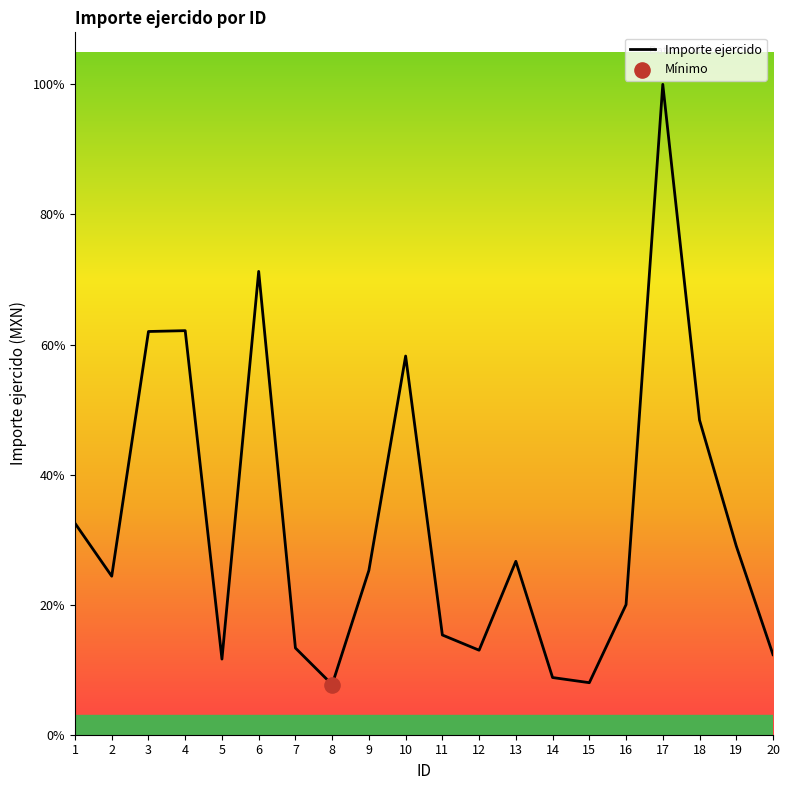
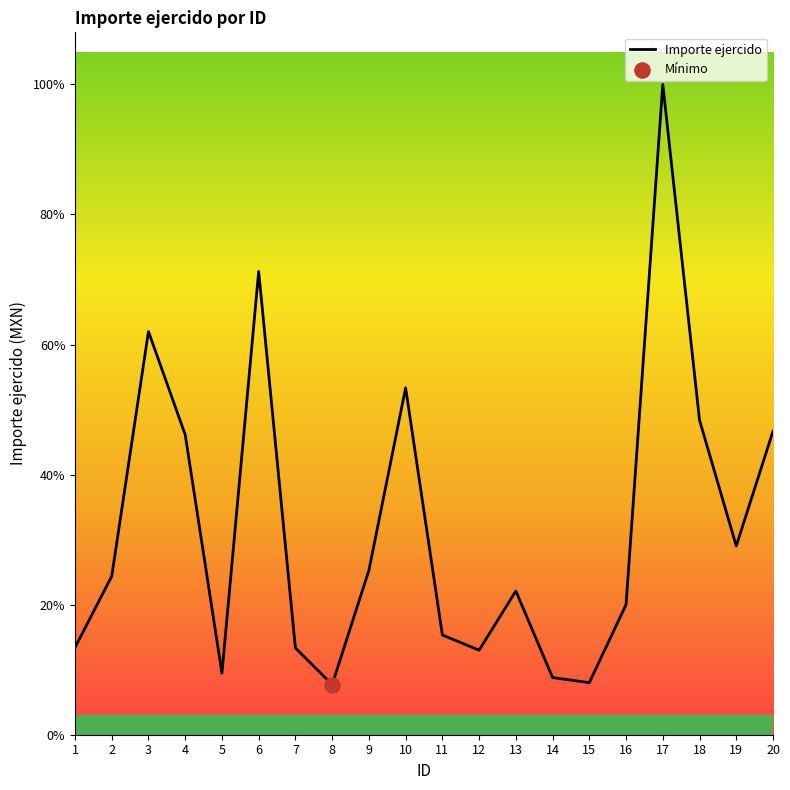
Importe ejercido, 1: 33% -> 13%
Importe ejercido, 4: 62% -> 46%
Importe ejercido, 5: 12% -> 9%
Importe ejercido, 10: 58% -> 53%
Importe ejercido, 13: 27% -> 22%
Importe ejercido, 20: 12% -> 47%
